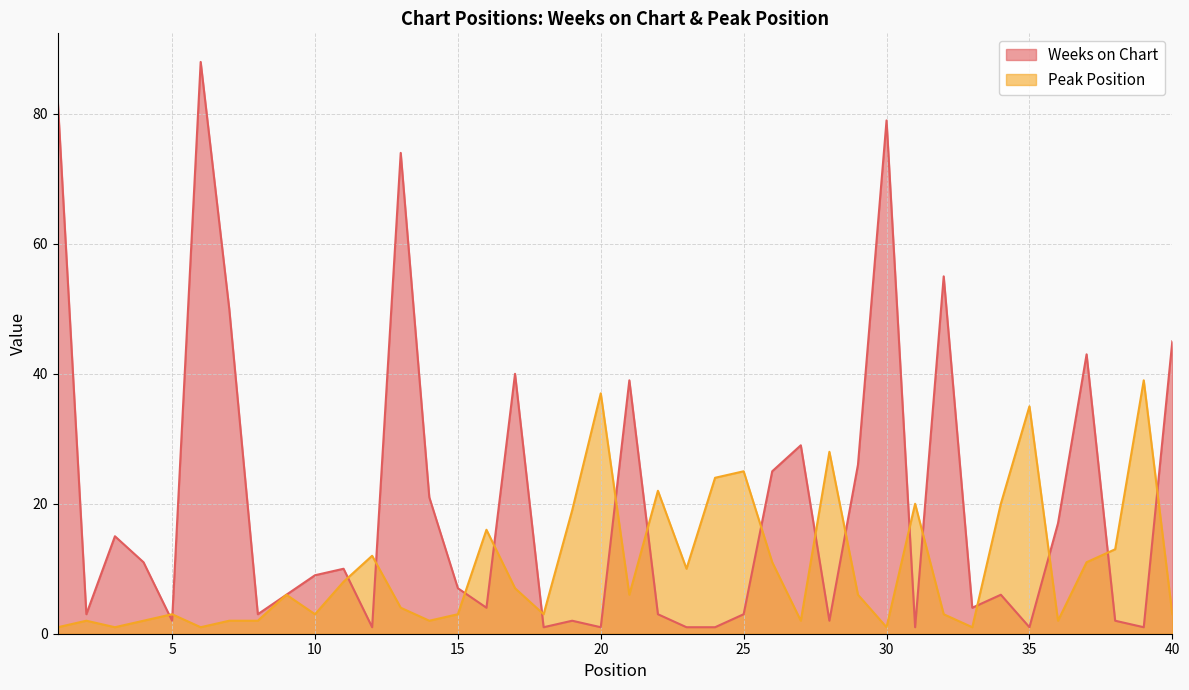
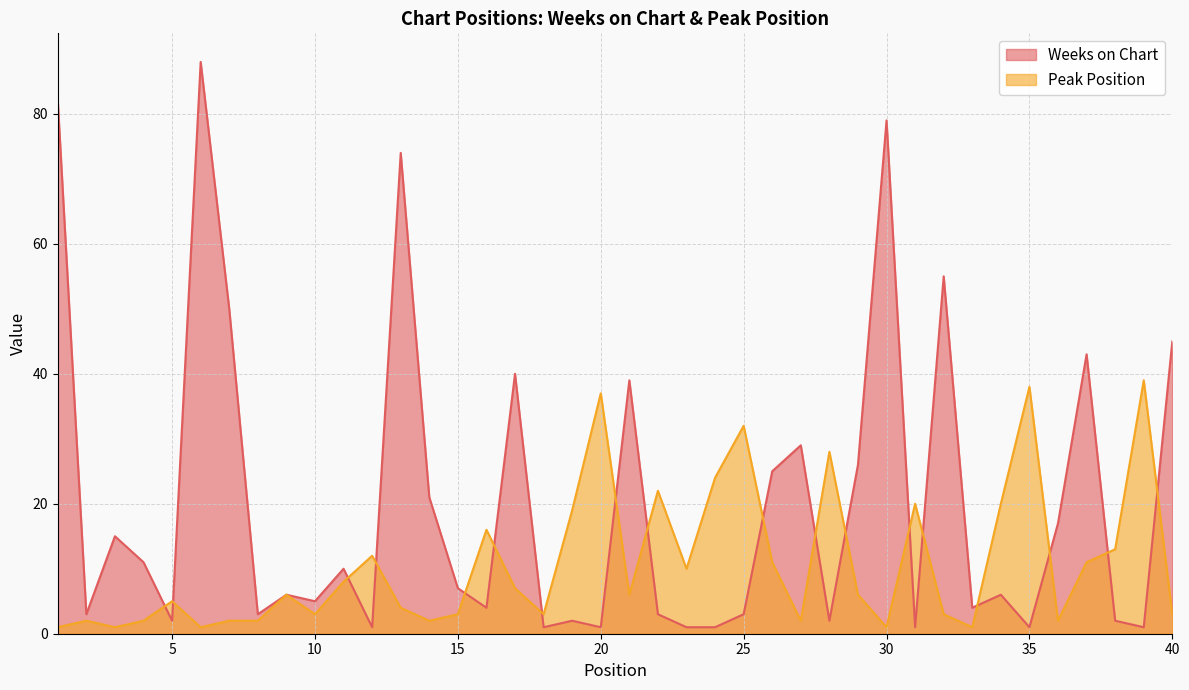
Peak Position, 5: 3 -> 5
Weeks on Chart, 10: 9 -> 5
Peak Position, 25: 25 -> 32
Peak Position, 35: 35 -> 38
